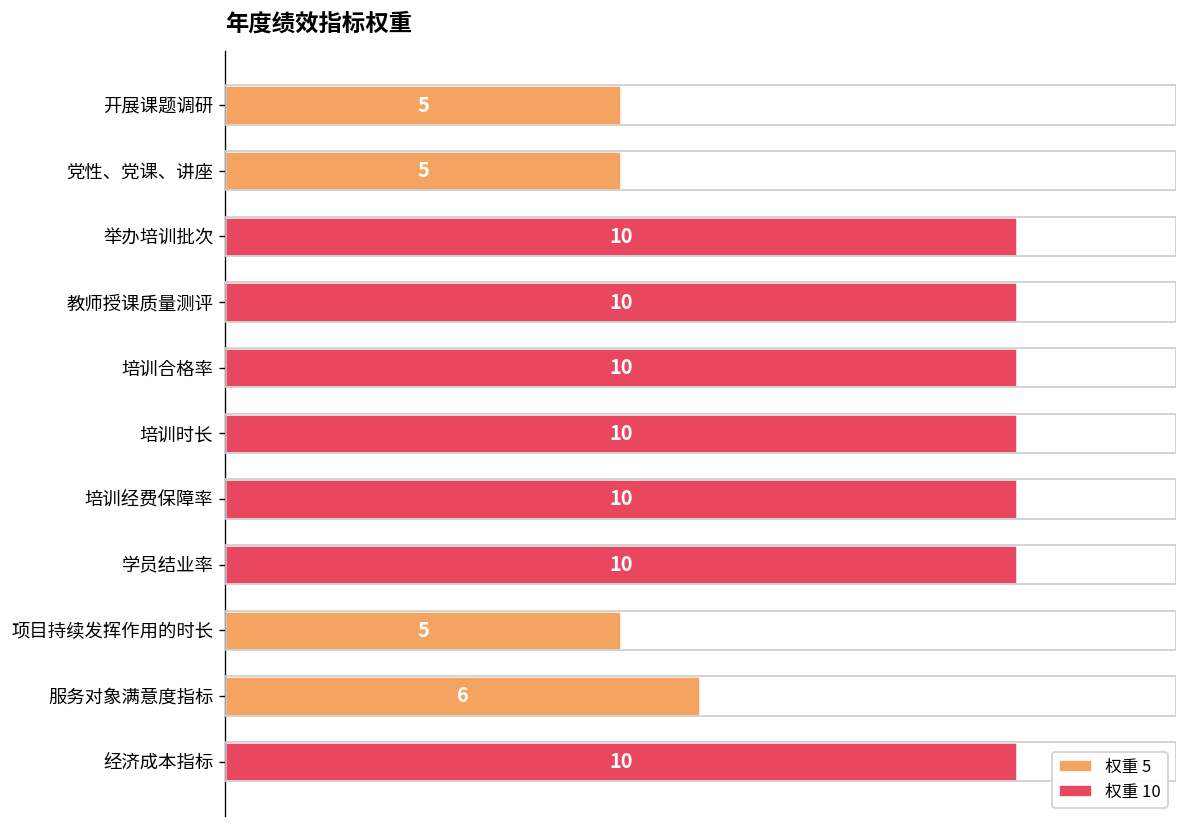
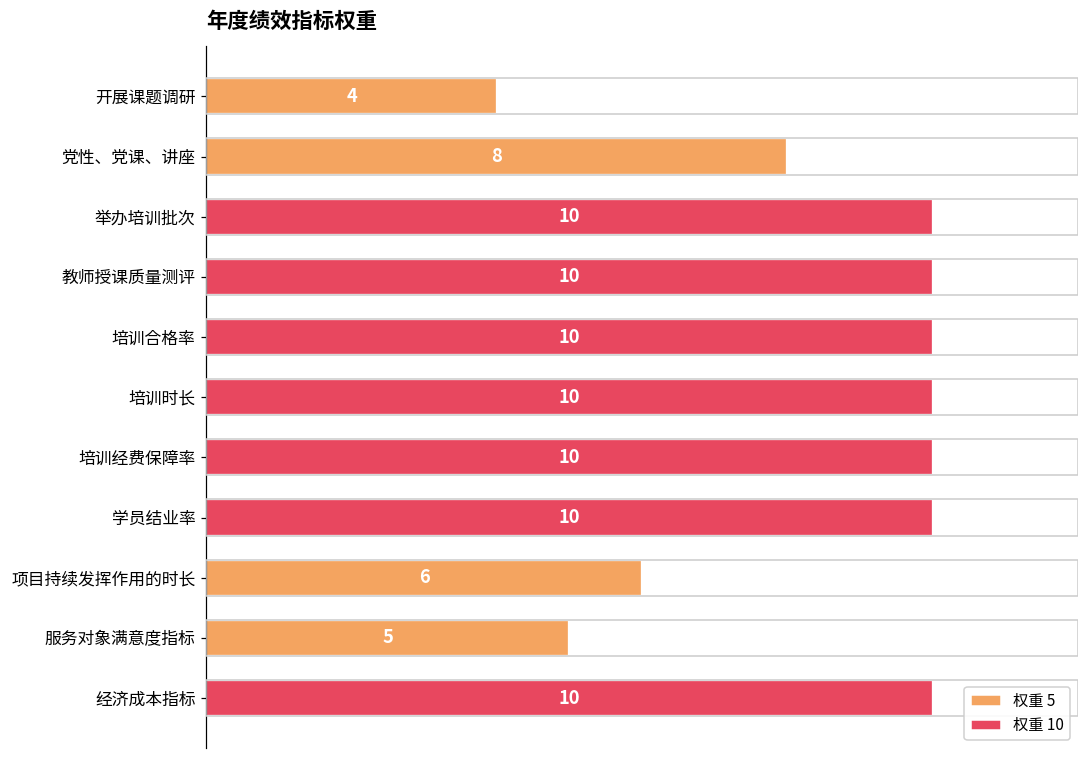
开展课题调研: 5 -> 4
党性、党课、讲座: 5 -> 8
项目持续发挥作用的时长: 5 -> 6
服务对象满意度指标: 6 -> 5
